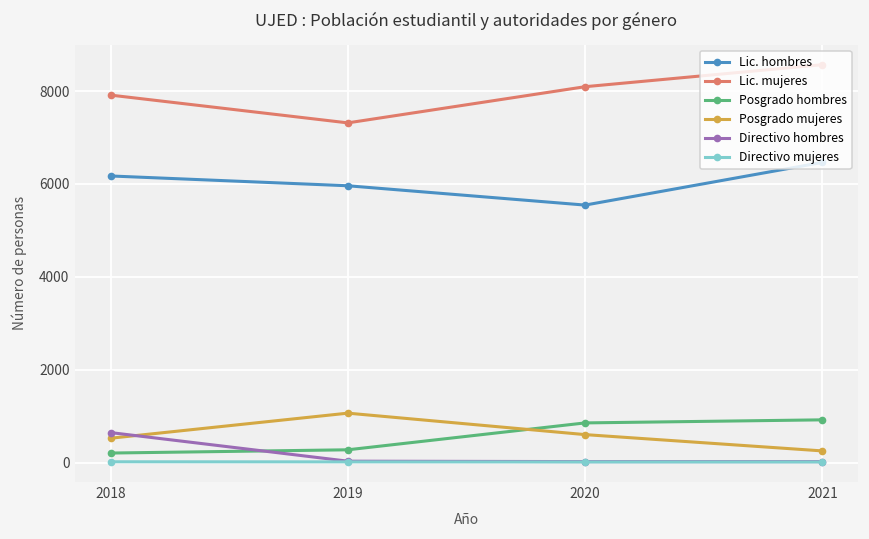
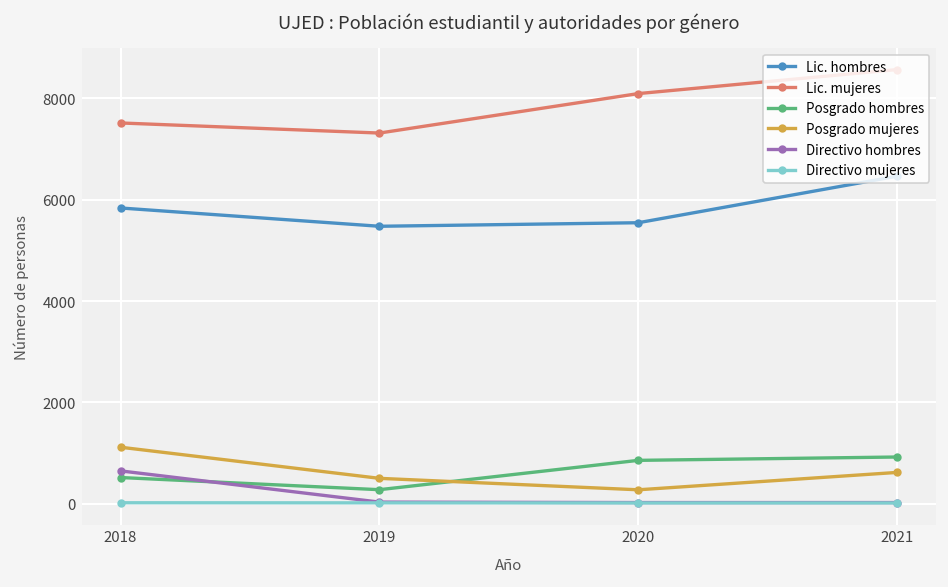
Lic. hombres, 2018: 6200 -> 5800
Lic. mujeres, 2018: 7900 -> 7500
Posgrado hombres, 2018: 200 -> 500
Posgrado mujeres, 2018: 500 -> 1100
Lic. hombres, 2019: 6000 -> 5500
Posgrado mujeres, 2019: 1100 -> 500
Posgrado mujeres, 2020: 600 -> 300
Posgrado mujeres, 2021: 300 -> 600
